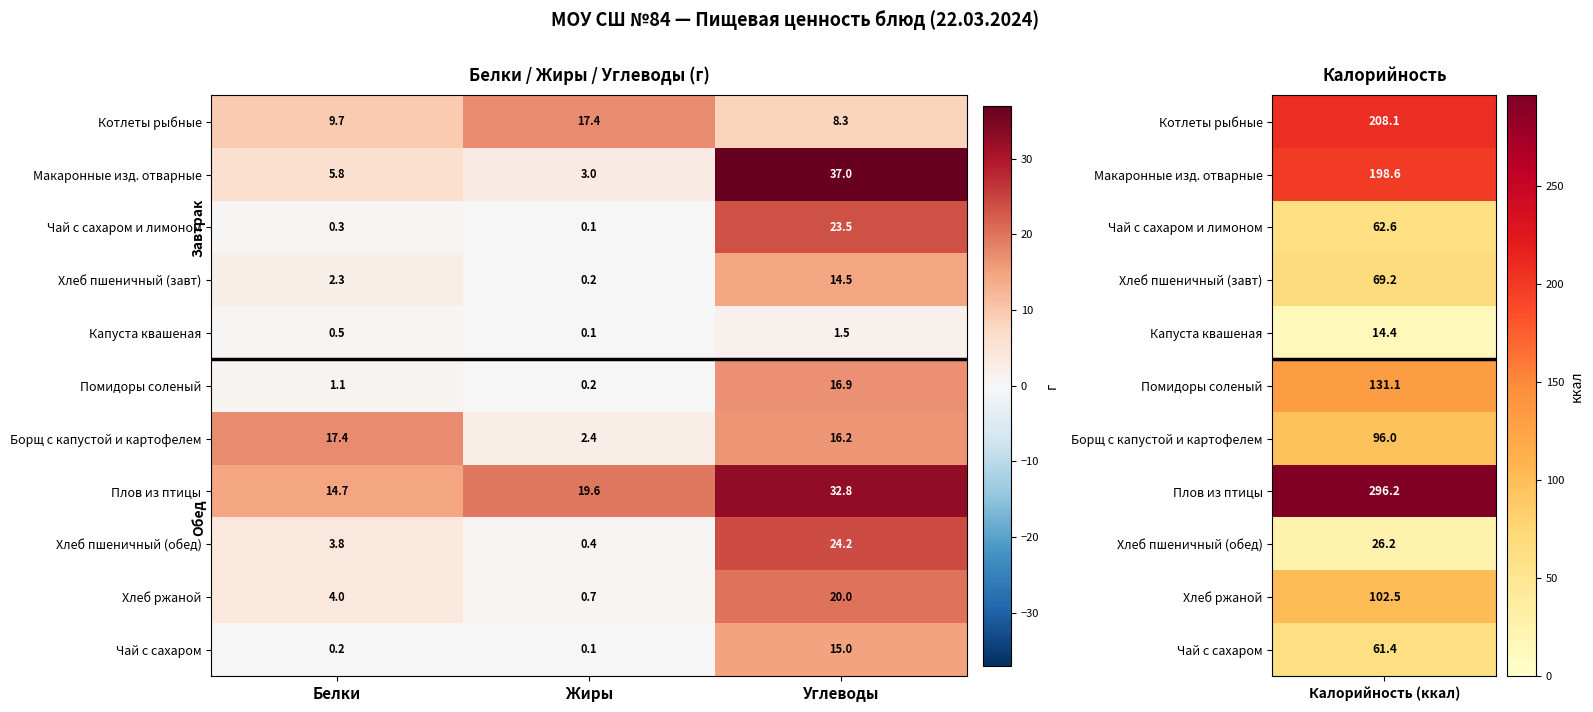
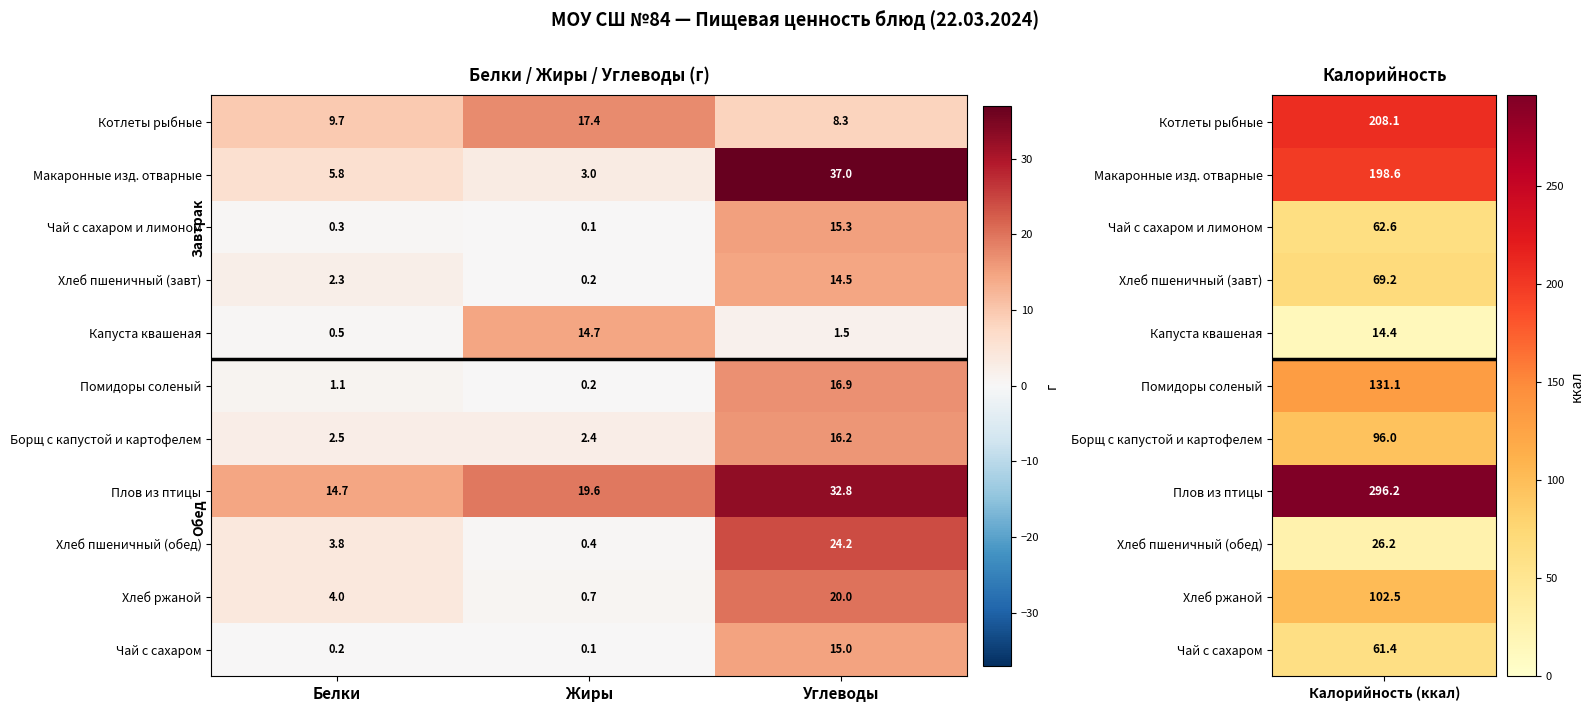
Белки / Жиры / Углеводы (г), Чай с сахаром и лимоном, Углеводы: 23.5 -> 15.3
Белки / Жиры / Углеводы (г), Капуста квашеная, Жиры: 0.1 -> 14.7
Белки / Жиры / Углеводы (г), Борщ с капустой и картофелем, Белки: 17.4 -> 2.5
